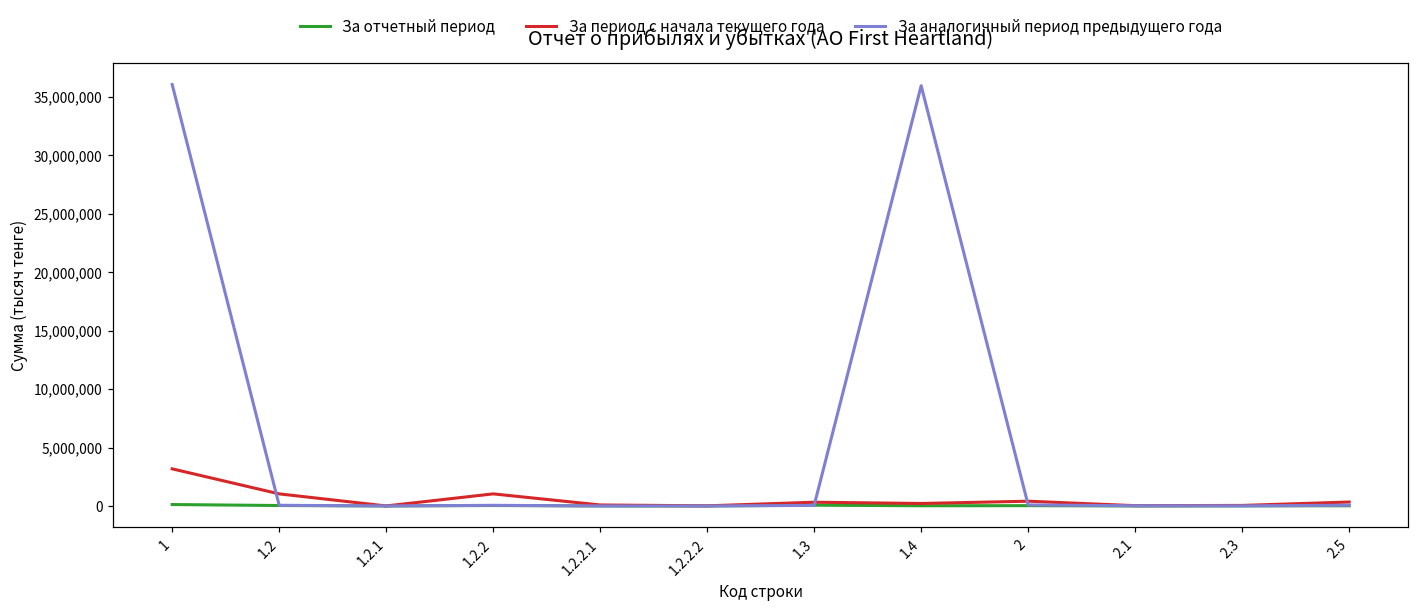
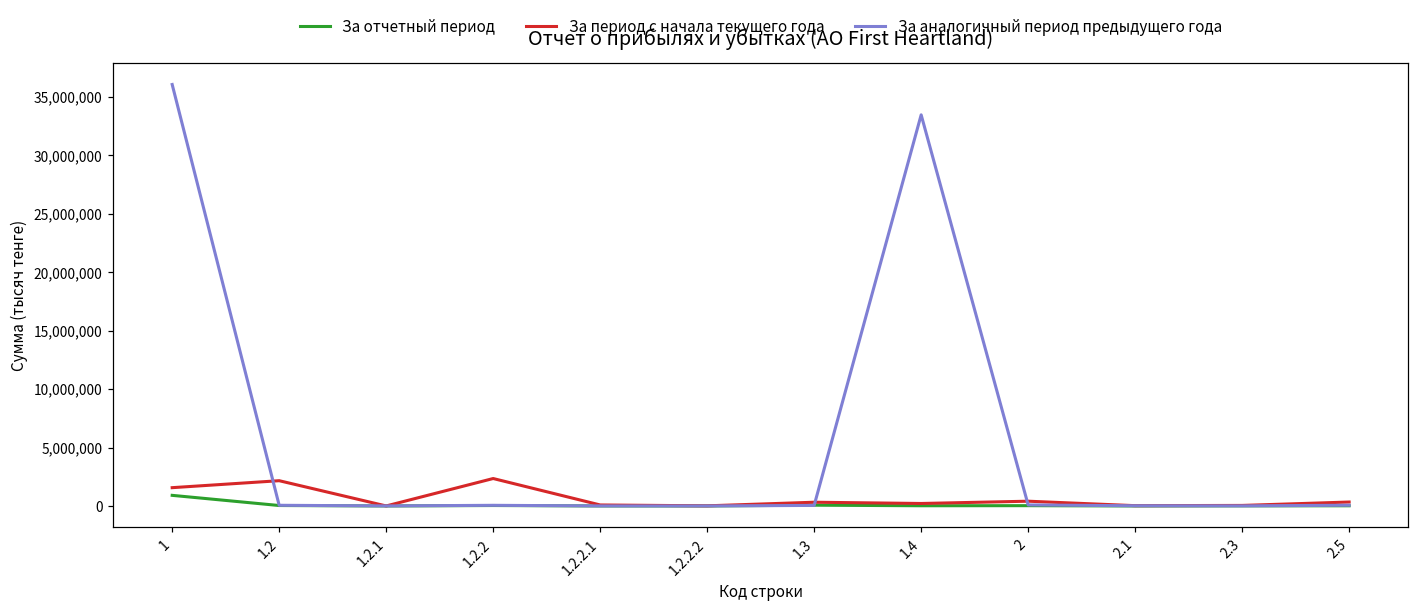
За отчетный период, 1: 100,000 -> 900,000
За период с начала текущего года, 1: 3,200,000 -> 1,600,000
За период с начала текущего года, 1.2: 1,000,000 -> 2,200,000
За период с начала текущего года, 1.2.2: 1,000,000 -> 2,300,000
За аналогичный период предыдущего года, 1.4: 35,900,000 -> 33,500,000
